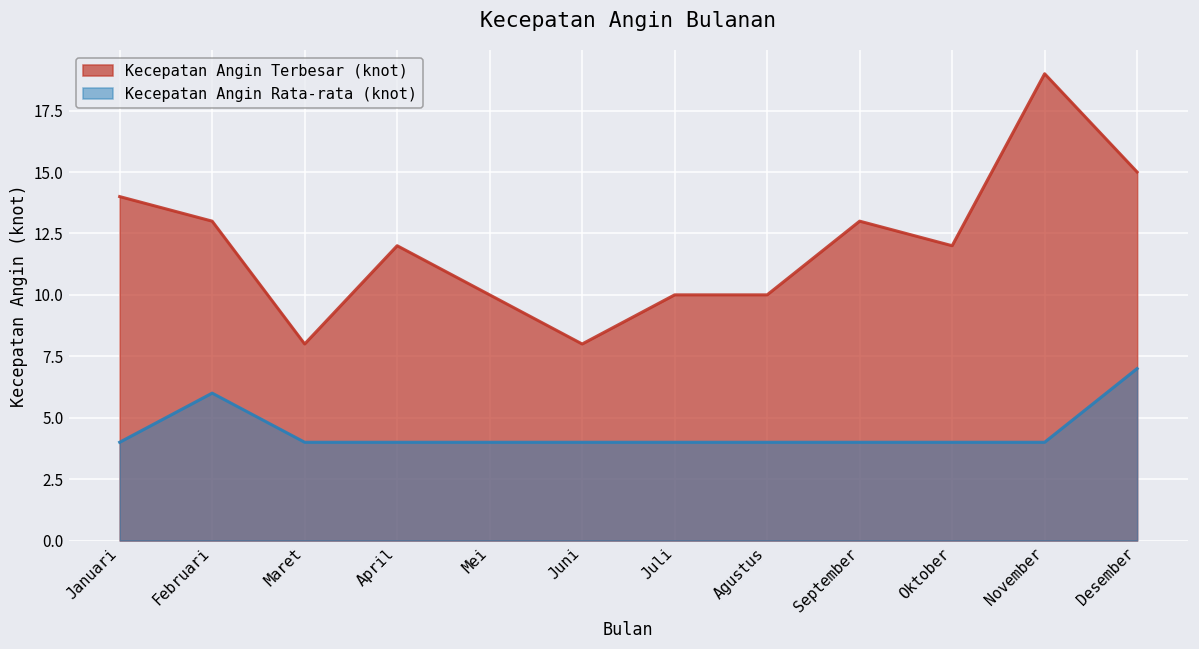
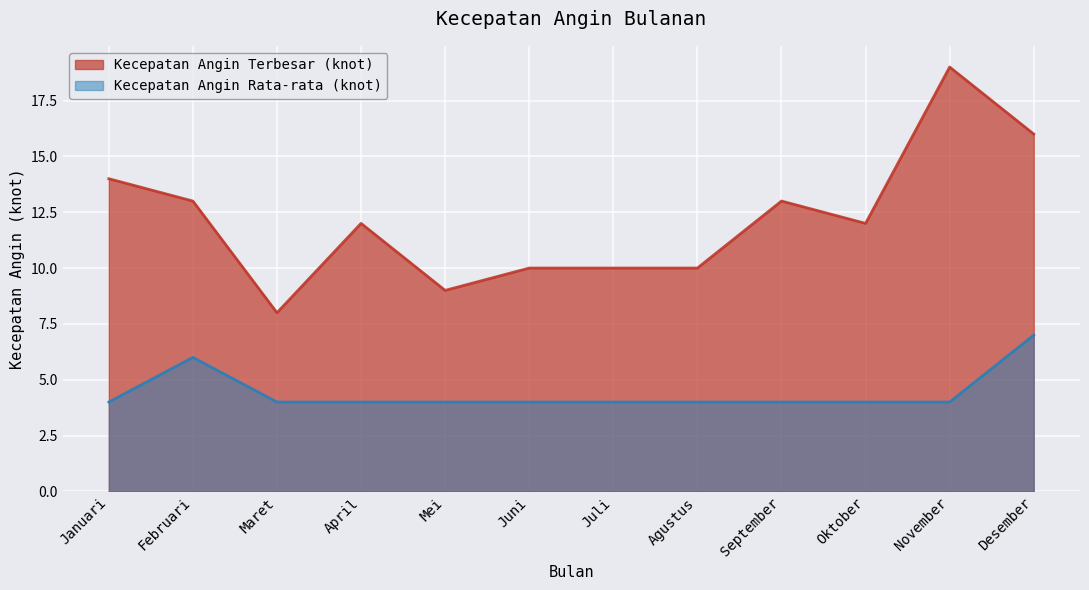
Kecepatan Angin Terbesar (knot), Mei: 10 -> 9
Kecepatan Angin Terbesar (knot), Juni: 8 -> 10
Kecepatan Angin Terbesar (knot), Desember: 15 -> 16
